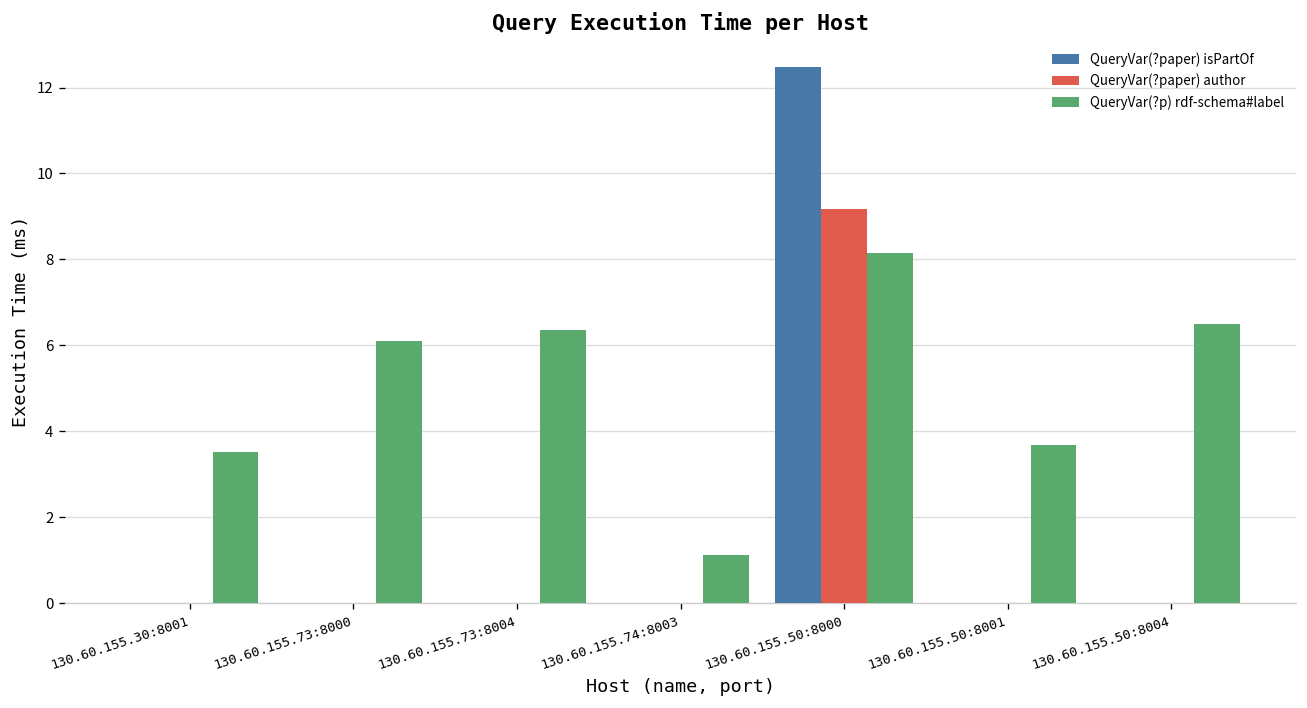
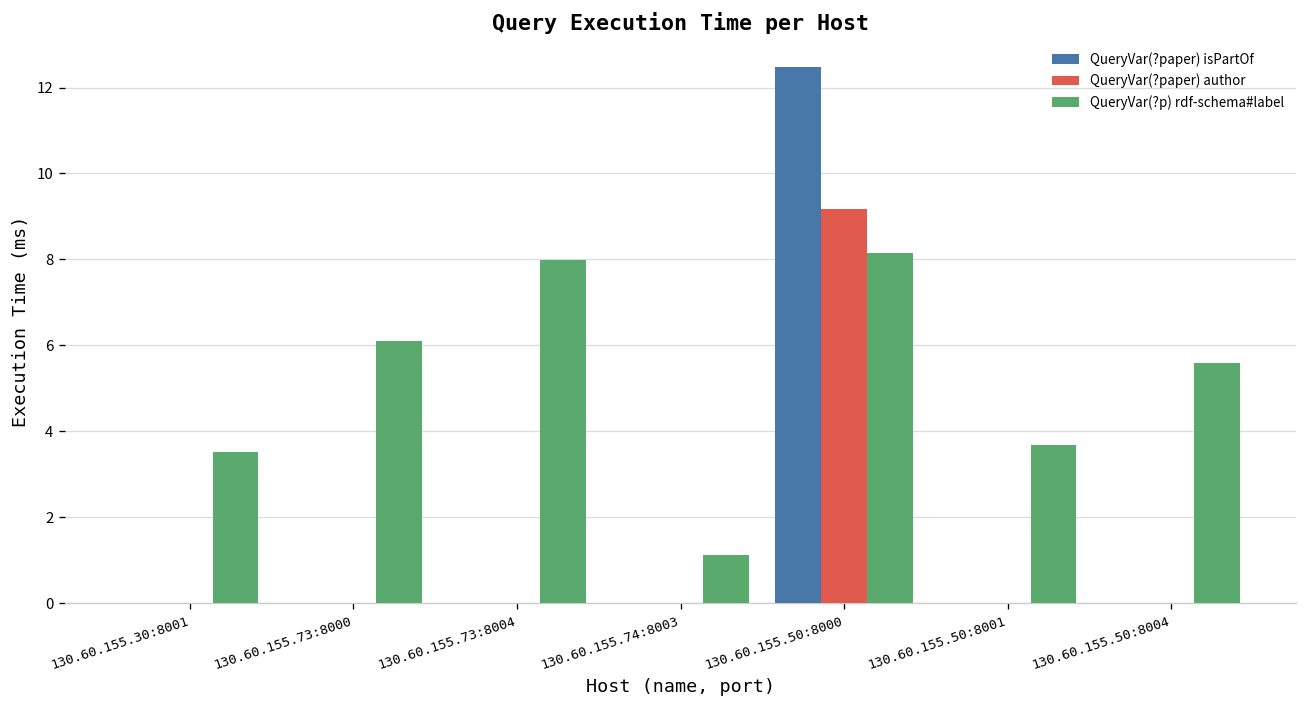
QueryVar(?p) rdf-schema#label, 130.60.155.73:8004: 6.3 -> 8.0
QueryVar(?p) rdf-schema#label, 130.60.155.50:8004: 6.5 -> 5.6
